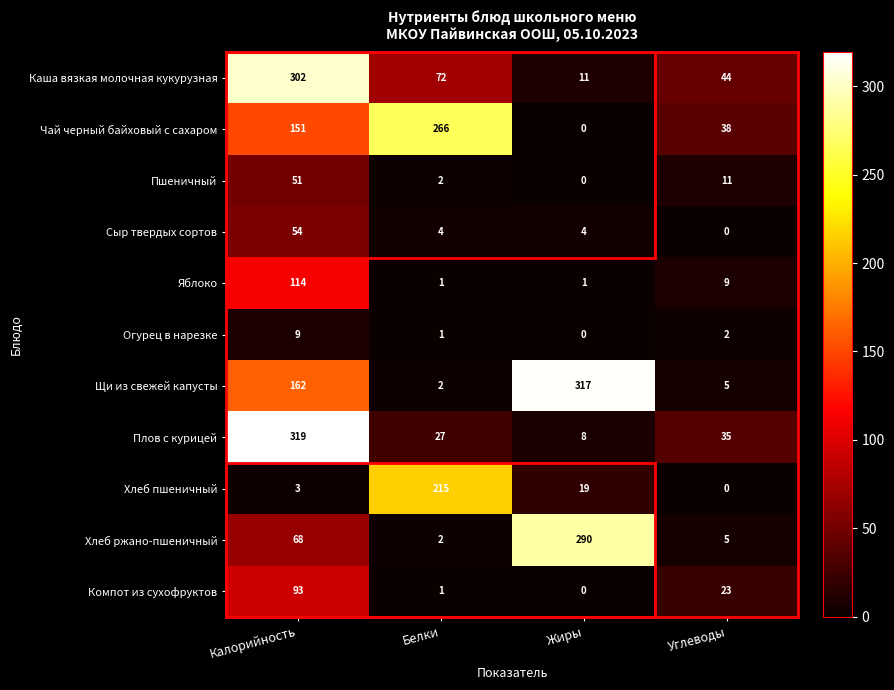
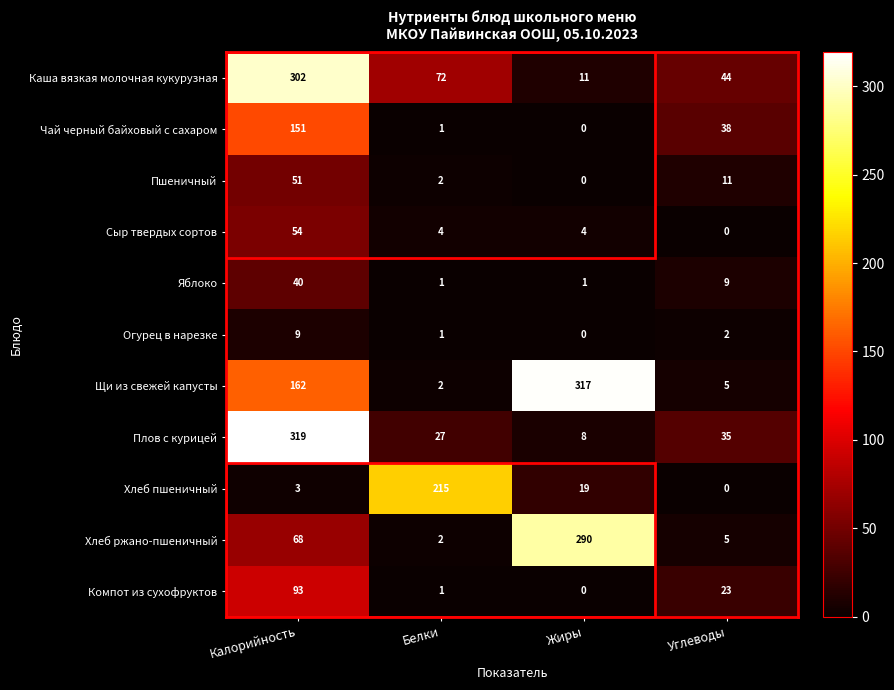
Чай черный байховый с сахаром, Белки: 266 -> 1
Яблоко, Калорийность: 114 -> 40
